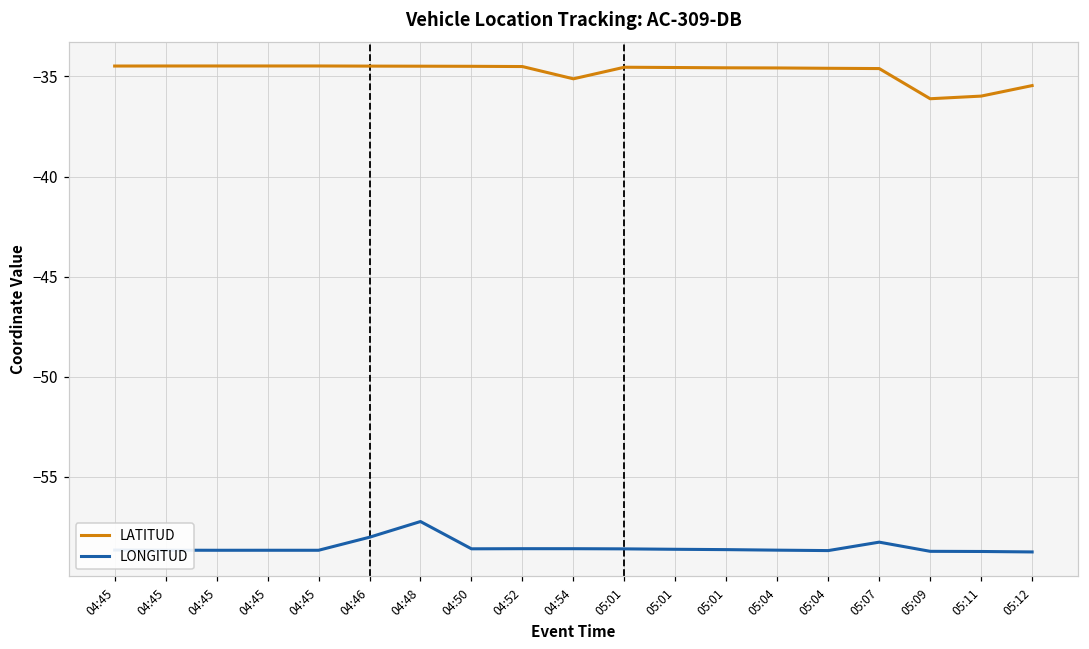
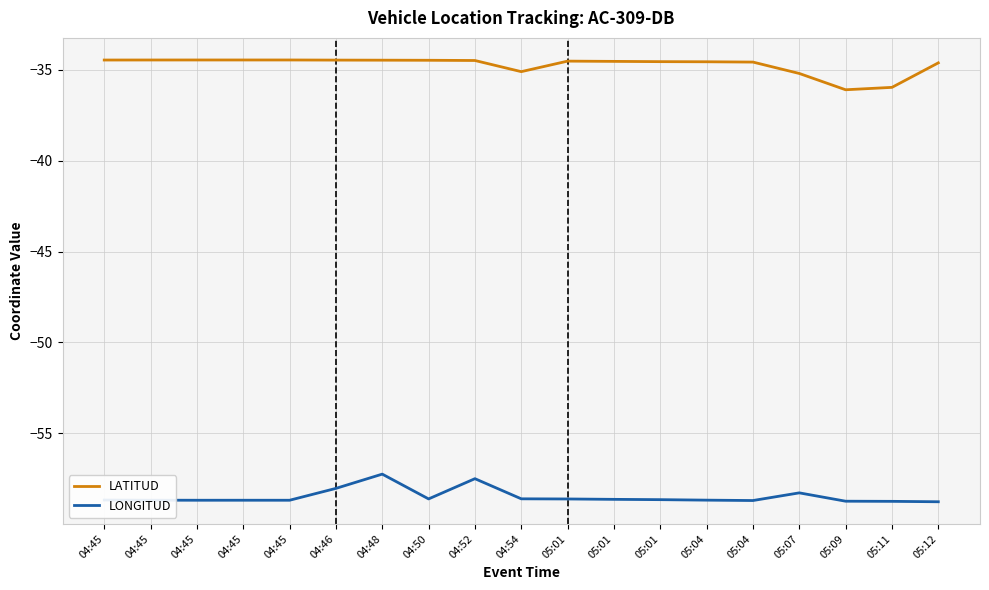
LONGITUD, 04:52: -58.6 -> -57.5
LATITUD, 05:07: -34.6 -> -35.2
LATITUD, 05:12: -35.5 -> -34.6
